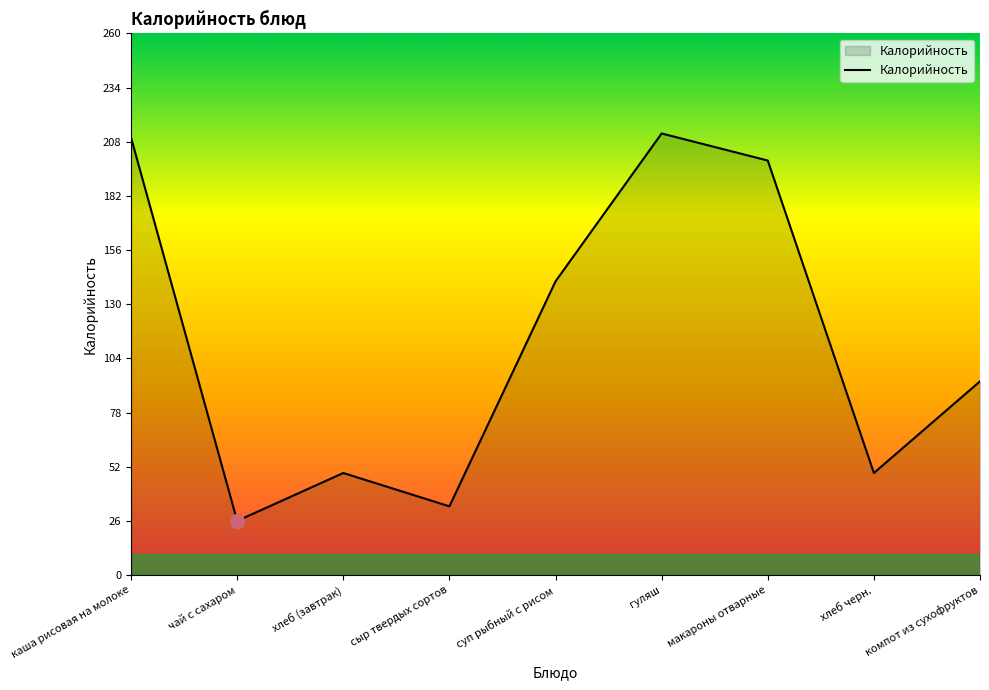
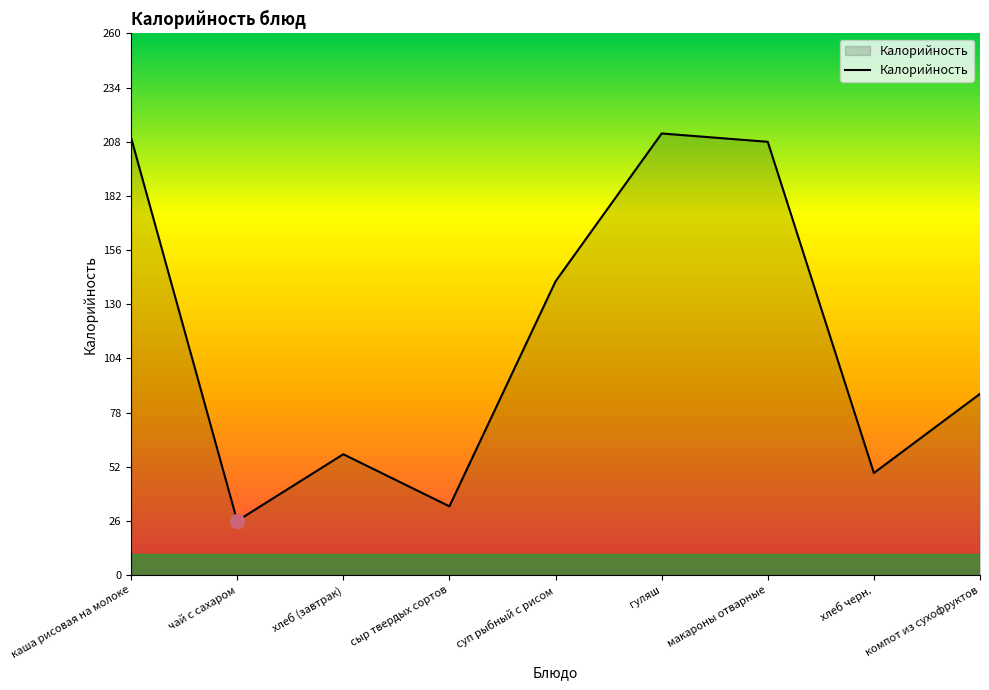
Калорийность, хлеб (завтрак): 49 -> 58
Калорийность, макароны отварные: 199 -> 208
Калорийность, компот из сухофруктов: 93 -> 87
